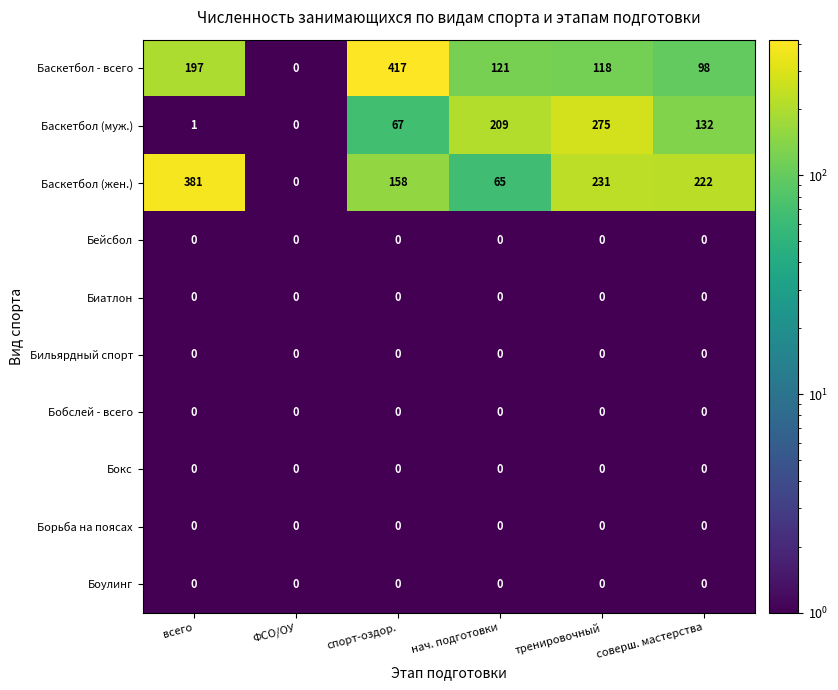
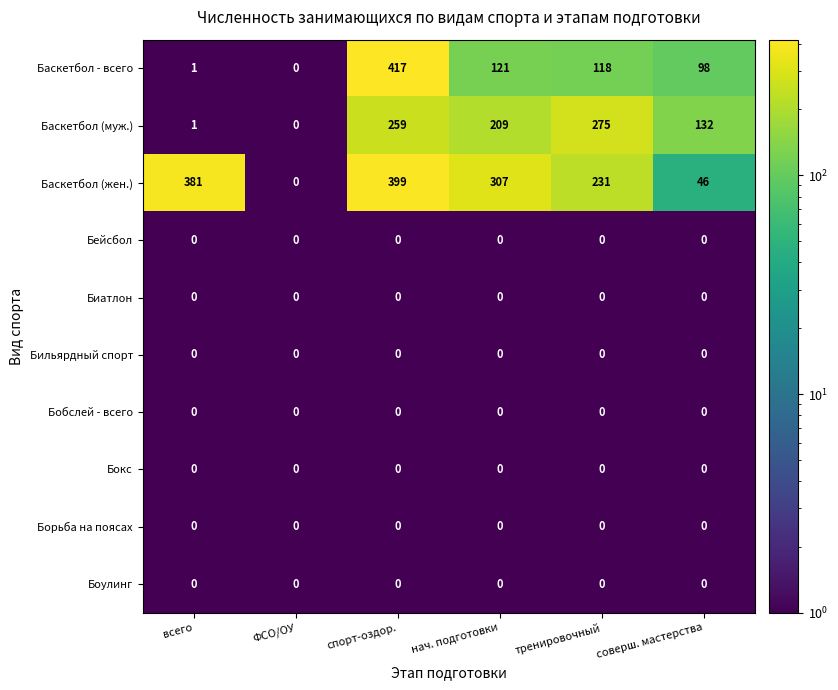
Баскетбол - всего, всего: 197 -> 1
Баскетбол (муж.), спорт-оздор.: 67 -> 259
Баскетбол (жен.), спорт-оздор.: 158 -> 399
Баскетбол (жен.), нач. подготовки: 65 -> 307
Баскетбол (жен.), соверш. мастерства: 222 -> 46
